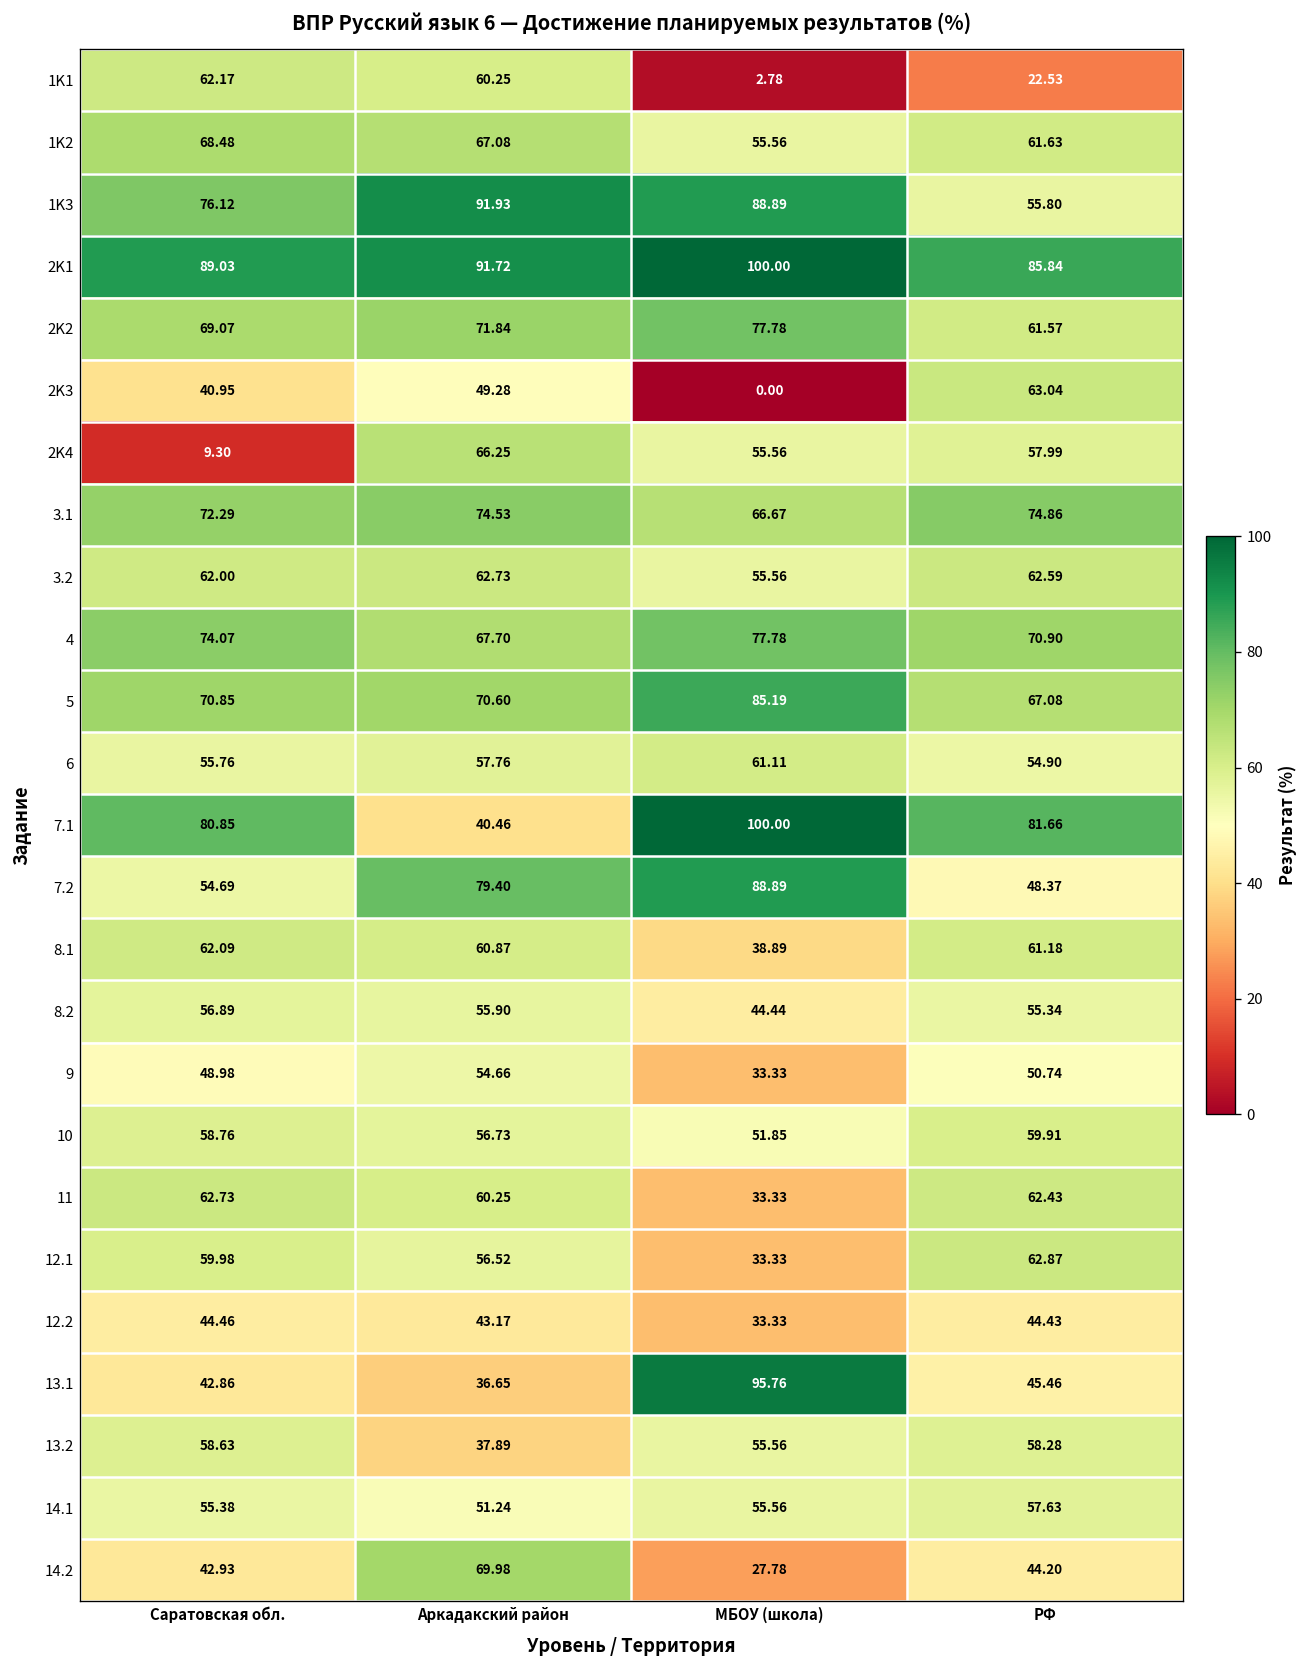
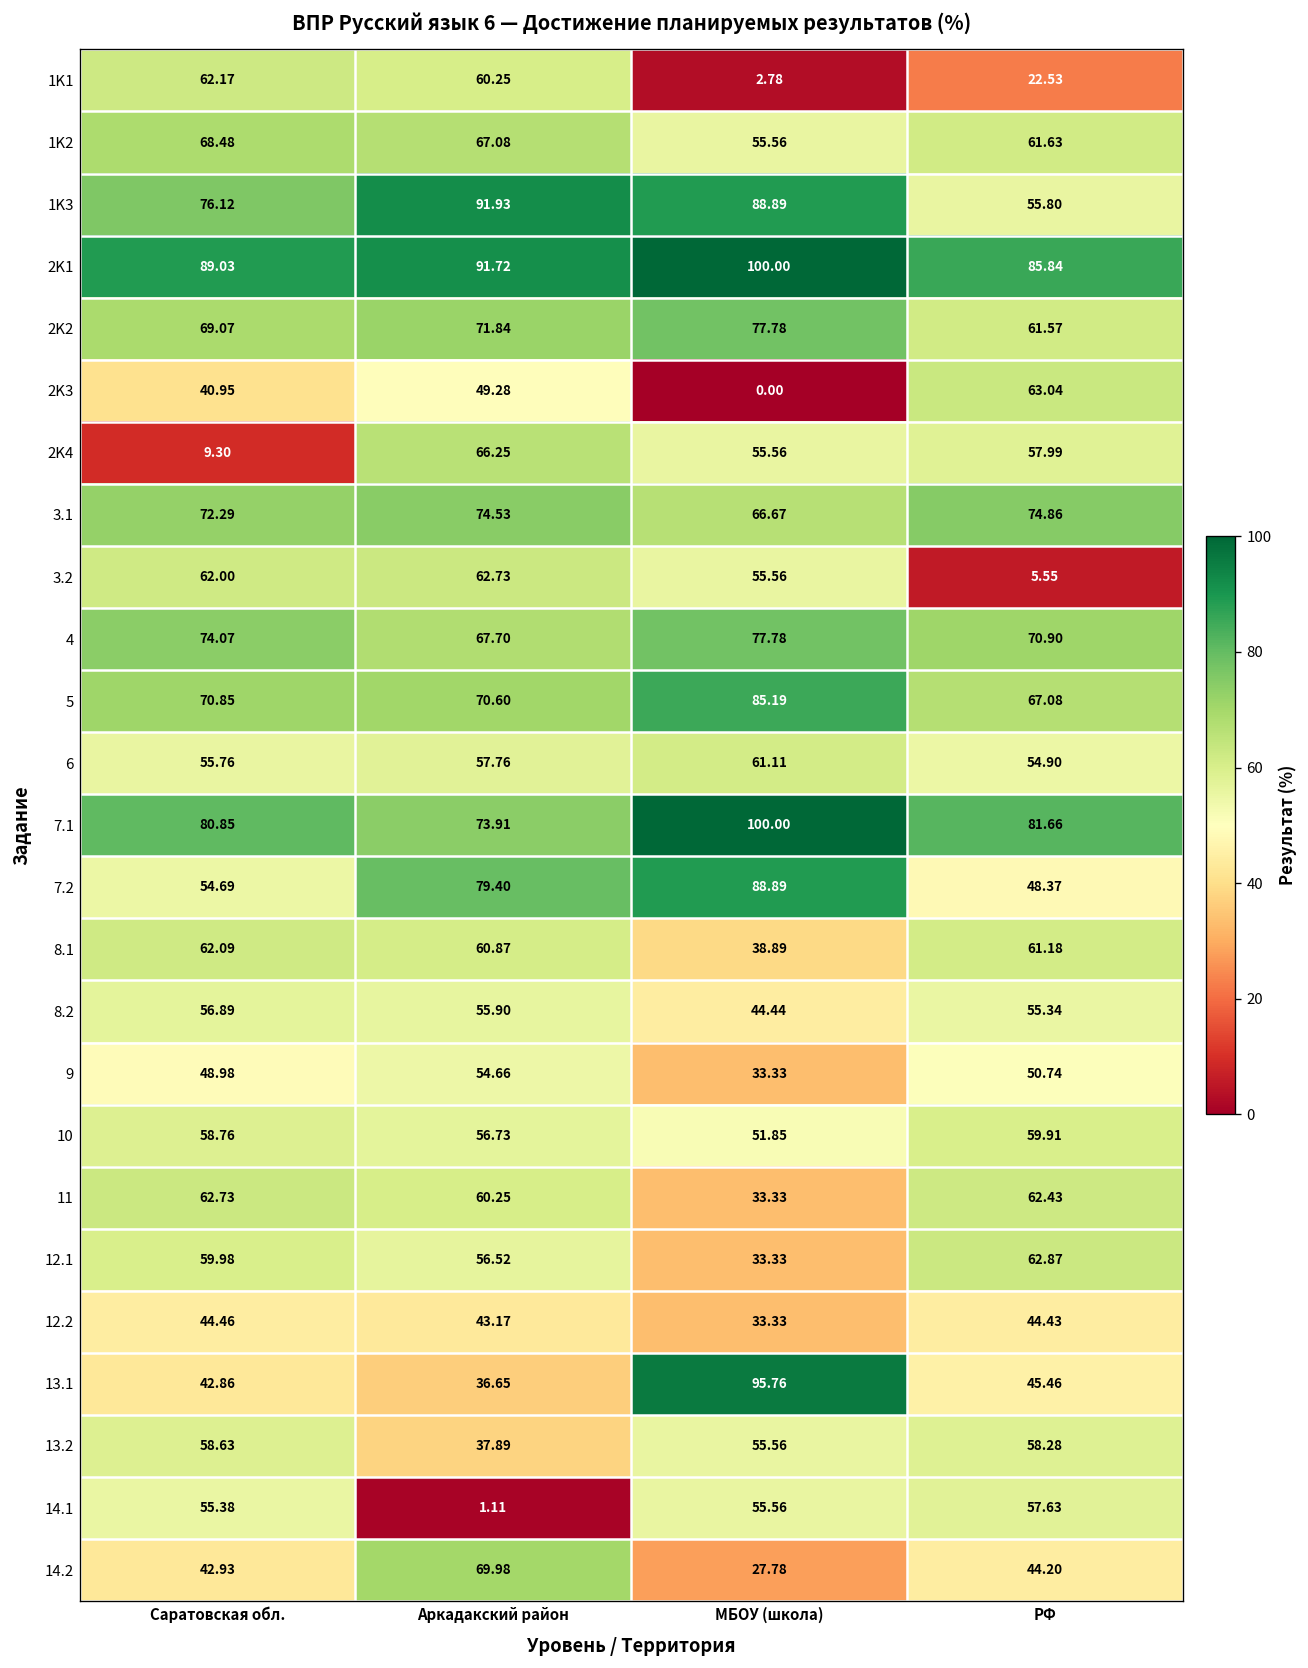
3.2, РФ: 62.59 -> 5.55
7.1, Аркадакский район: 40.46 -> 73.91
14.1, Аркадакский район: 51.24 -> 1.11
